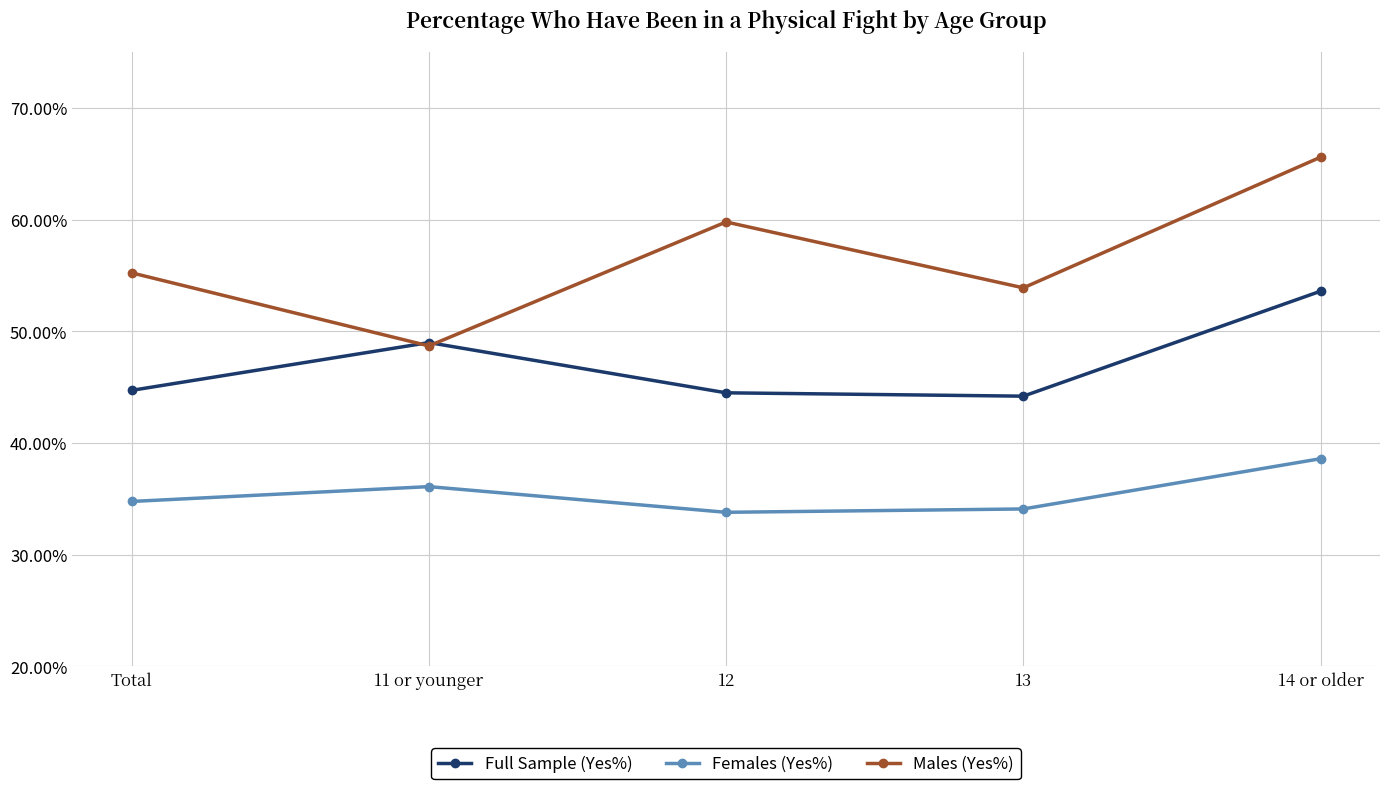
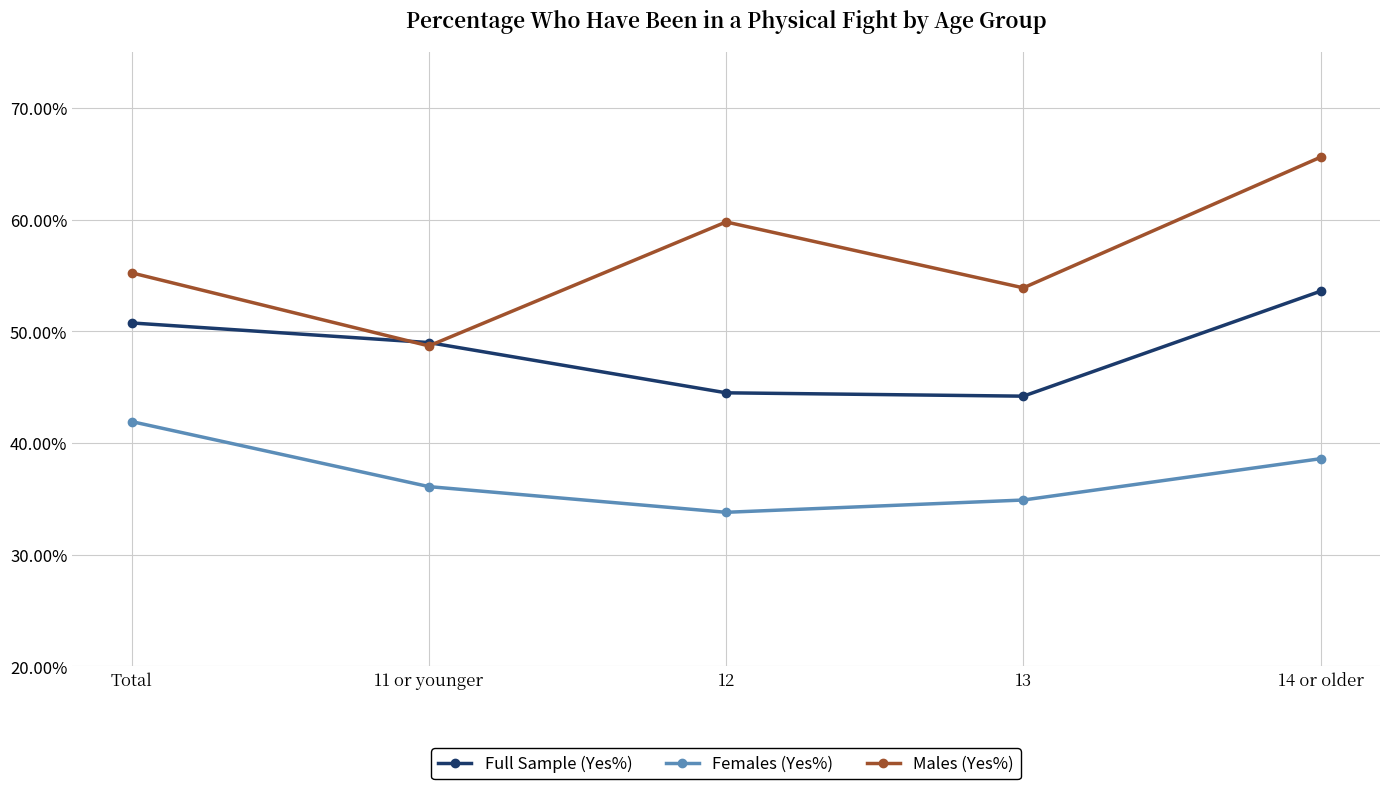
Full Sample (Yes%), Total: 44.7% -> 50.8%
Females (Yes%), Total: 34.8% -> 41.9%
Females (Yes%), 13: 34.1% -> 34.9%
